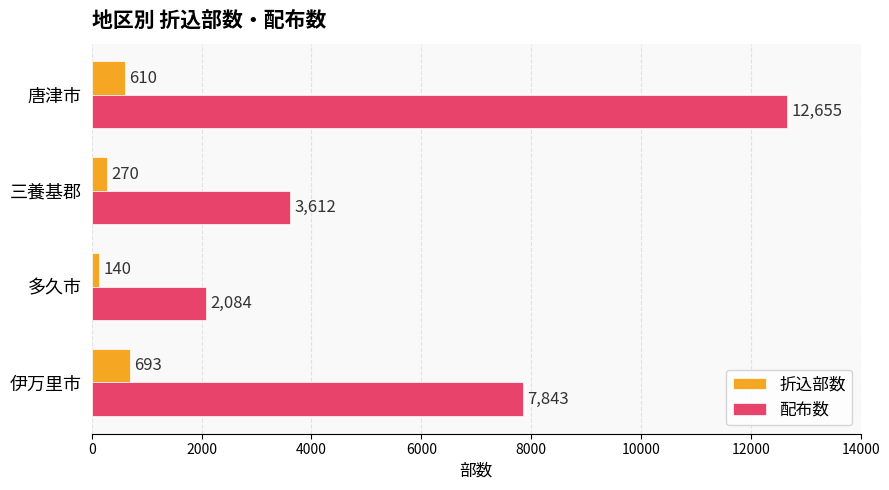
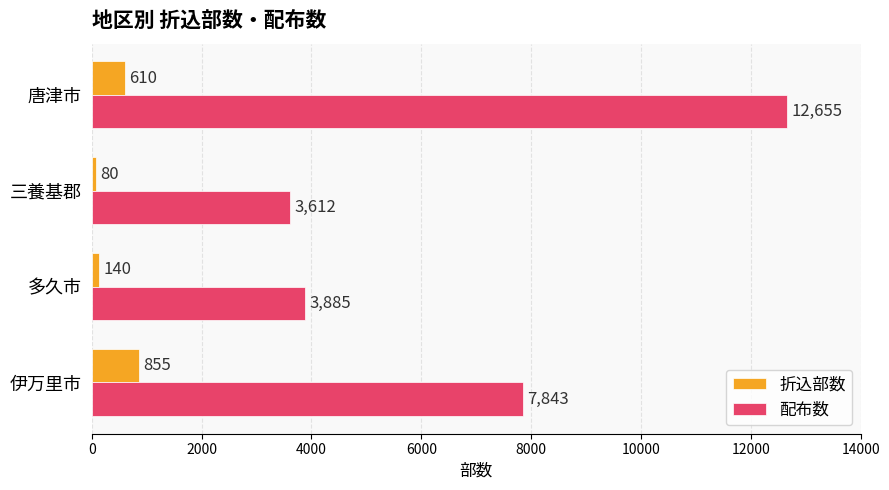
折込部数, 三養基郡: 270 -> 80
配布数, 多久市: 2,084 -> 3,885
折込部数, 伊万里市: 693 -> 855
